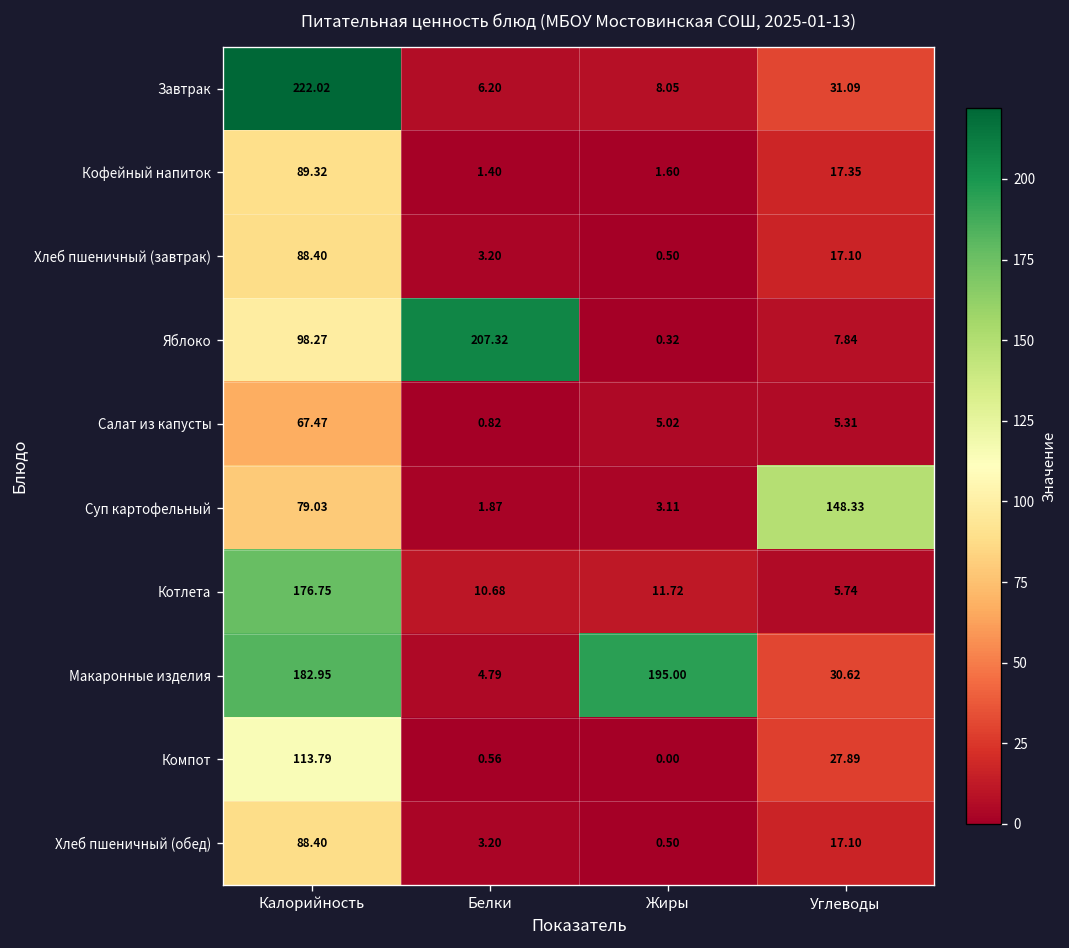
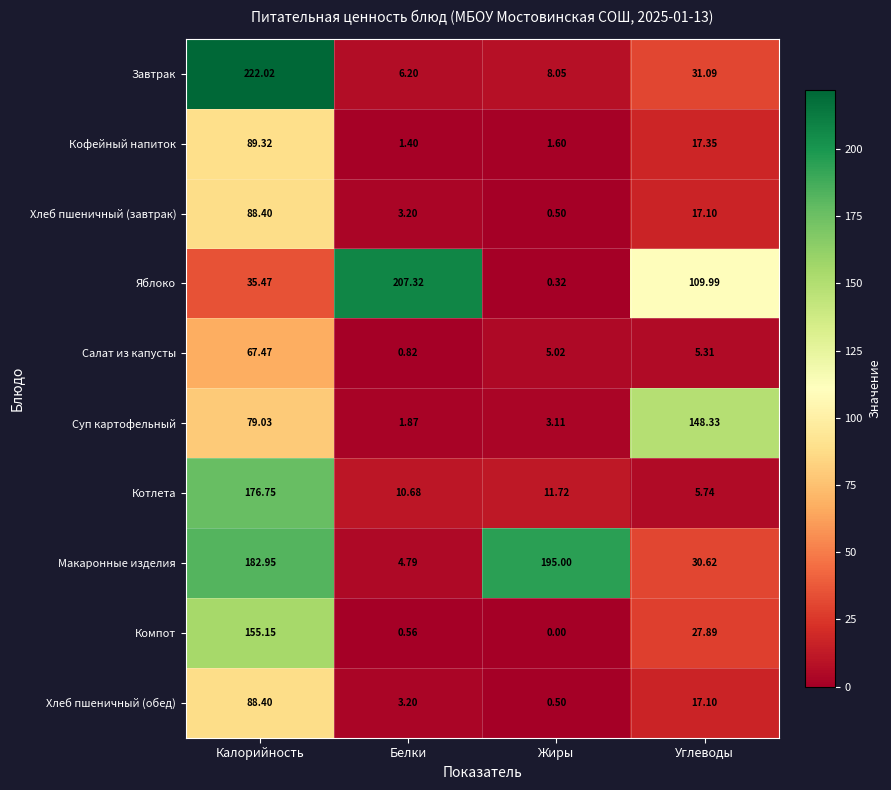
Яблоко, Калорийность: 98.27 -> 35.47
Яблоко, Углеводы: 7.84 -> 109.99
Компот, Калорийность: 113.79 -> 155.15
